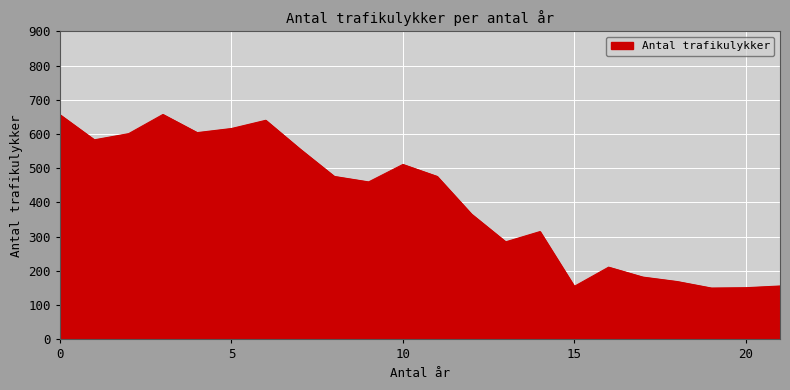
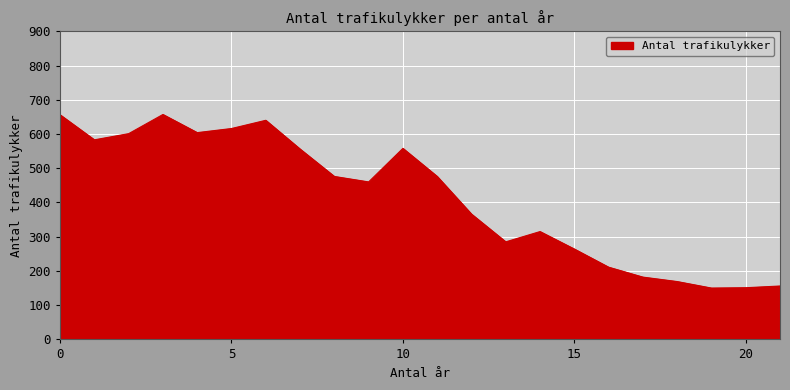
10: 510 -> 560
15: 160 -> 260
